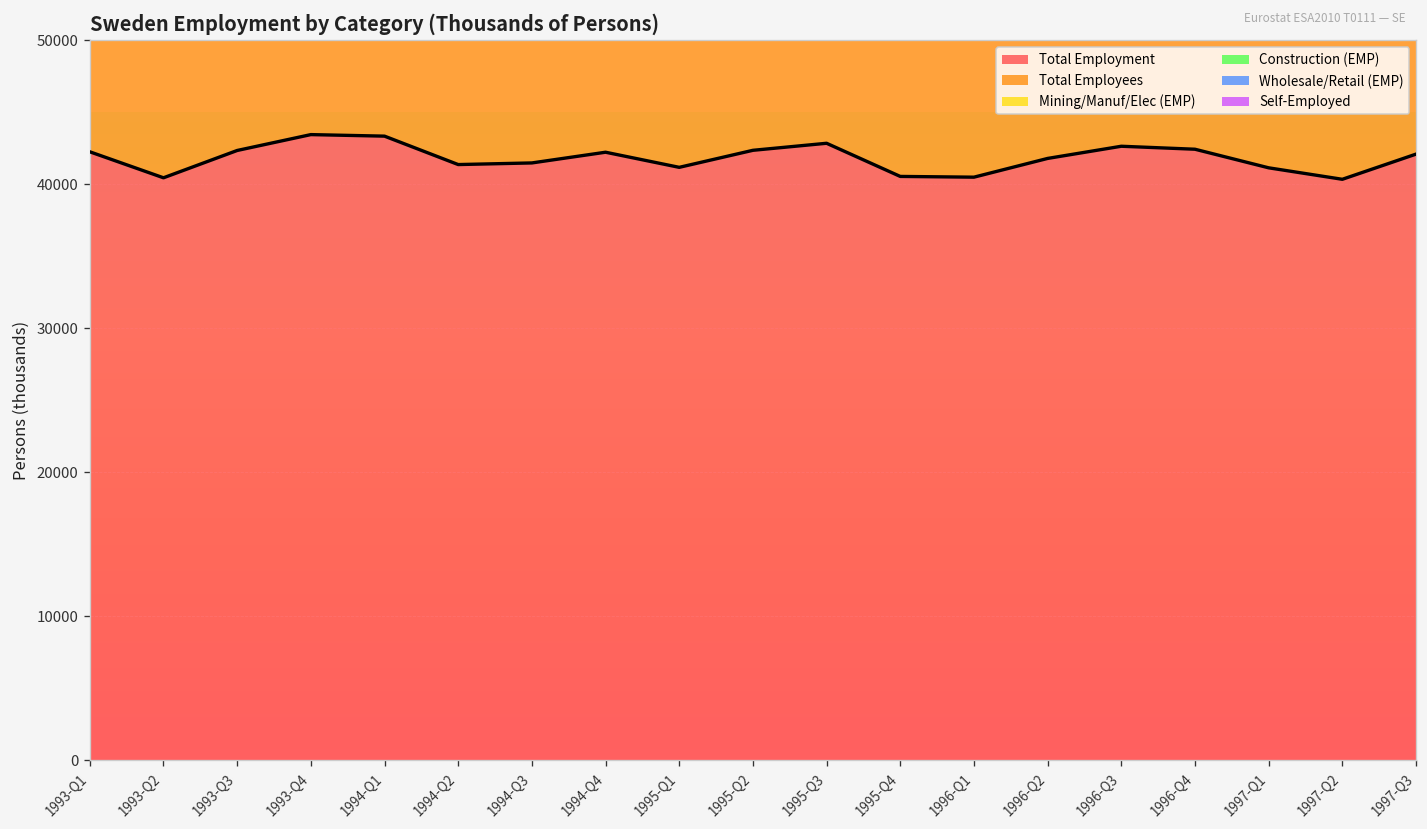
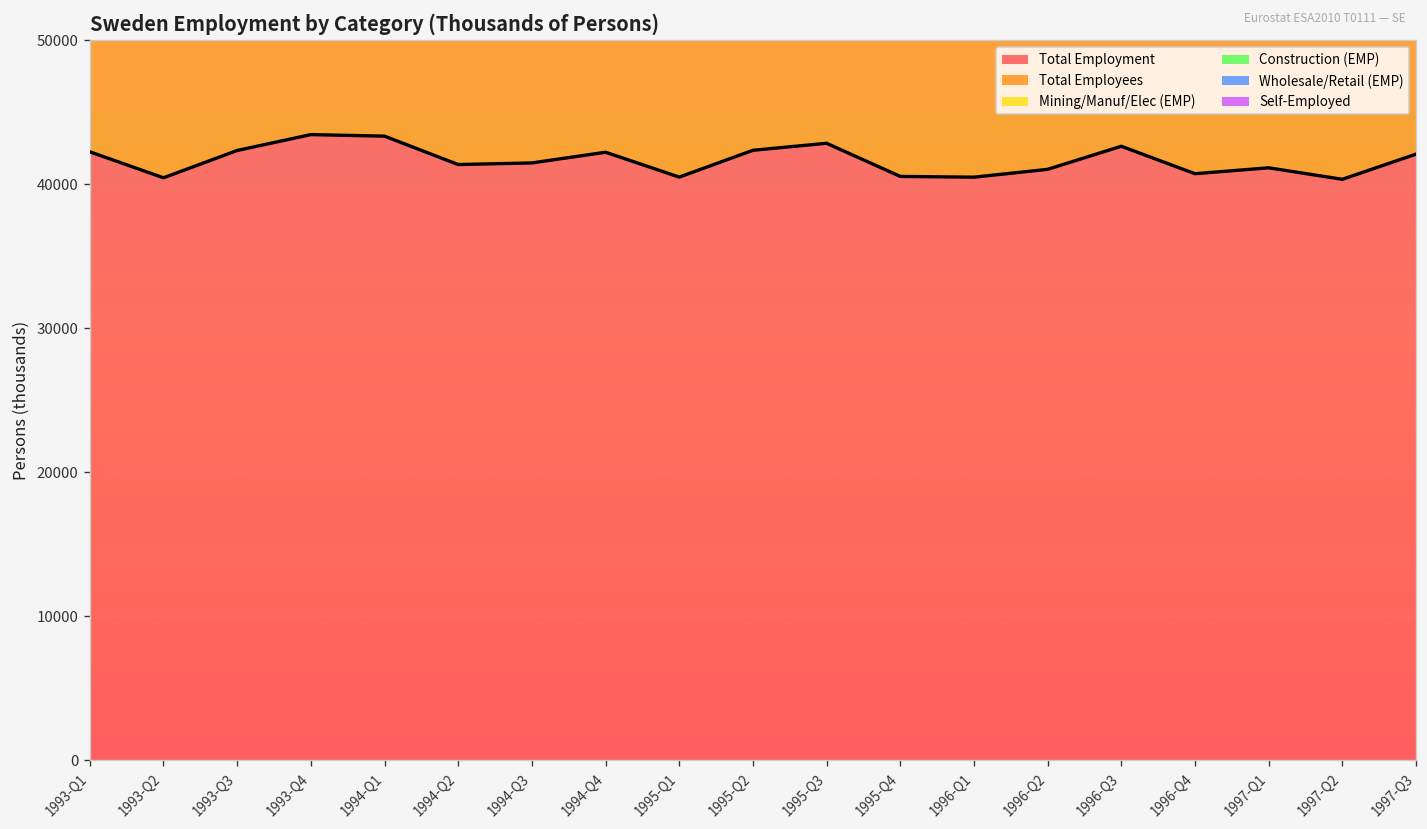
Total Employment, 1995-Q1: 41200 -> 40500
Total Employment, 1996-Q2: 41800 -> 41000
Total Employment, 1996-Q4: 42400 -> 40700
